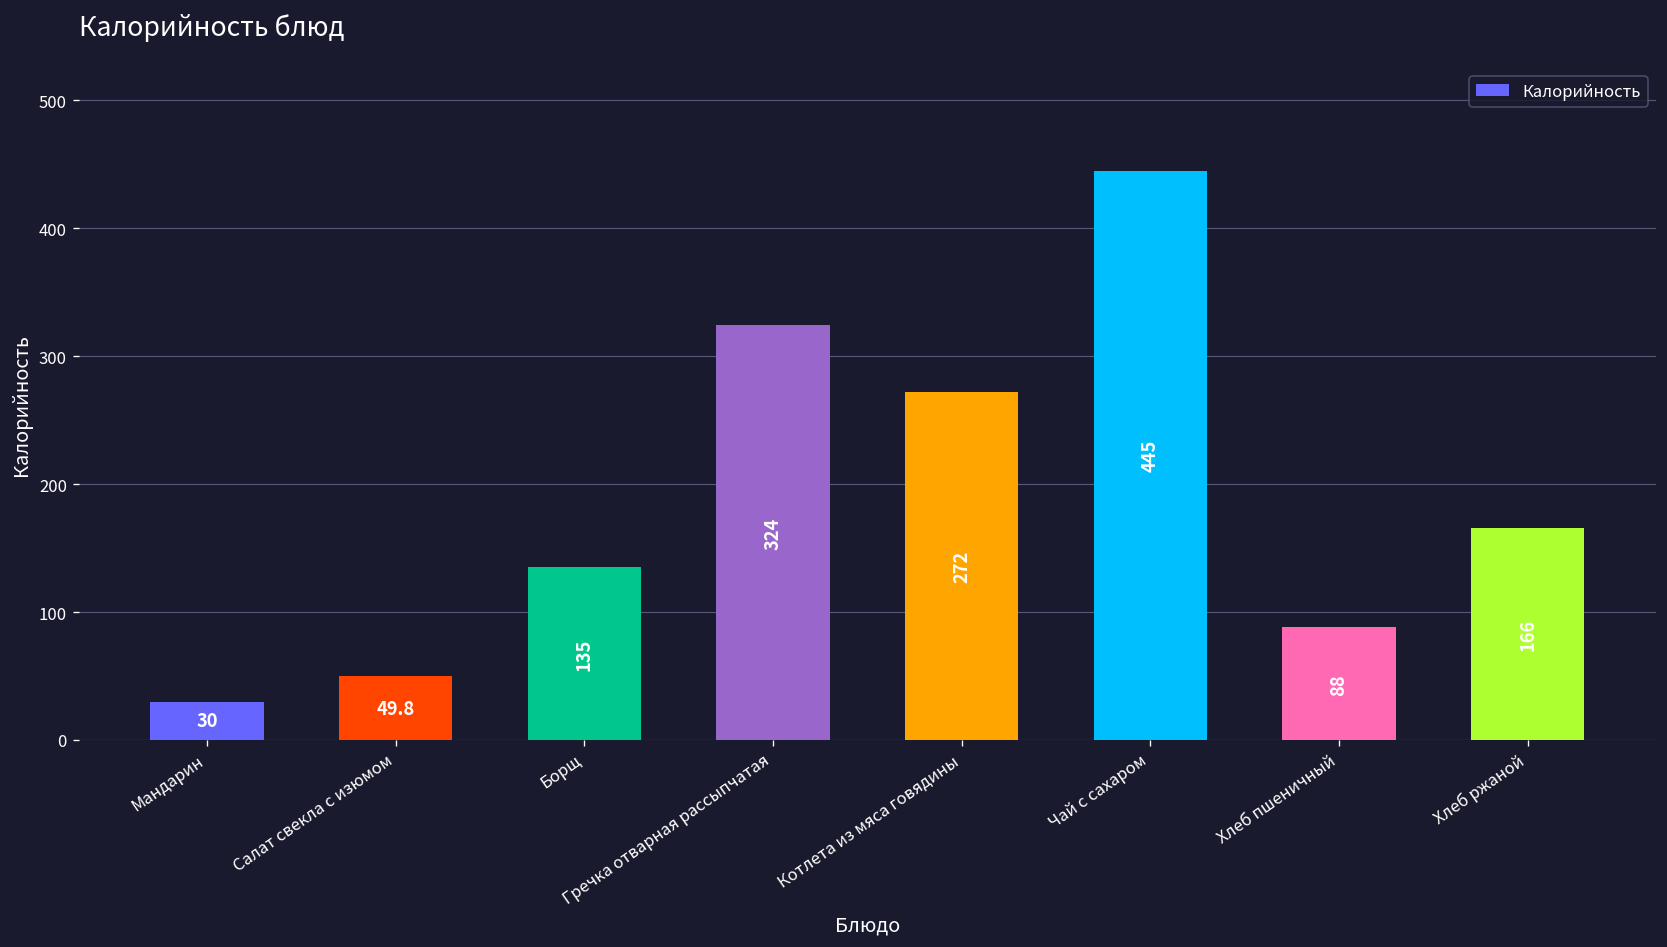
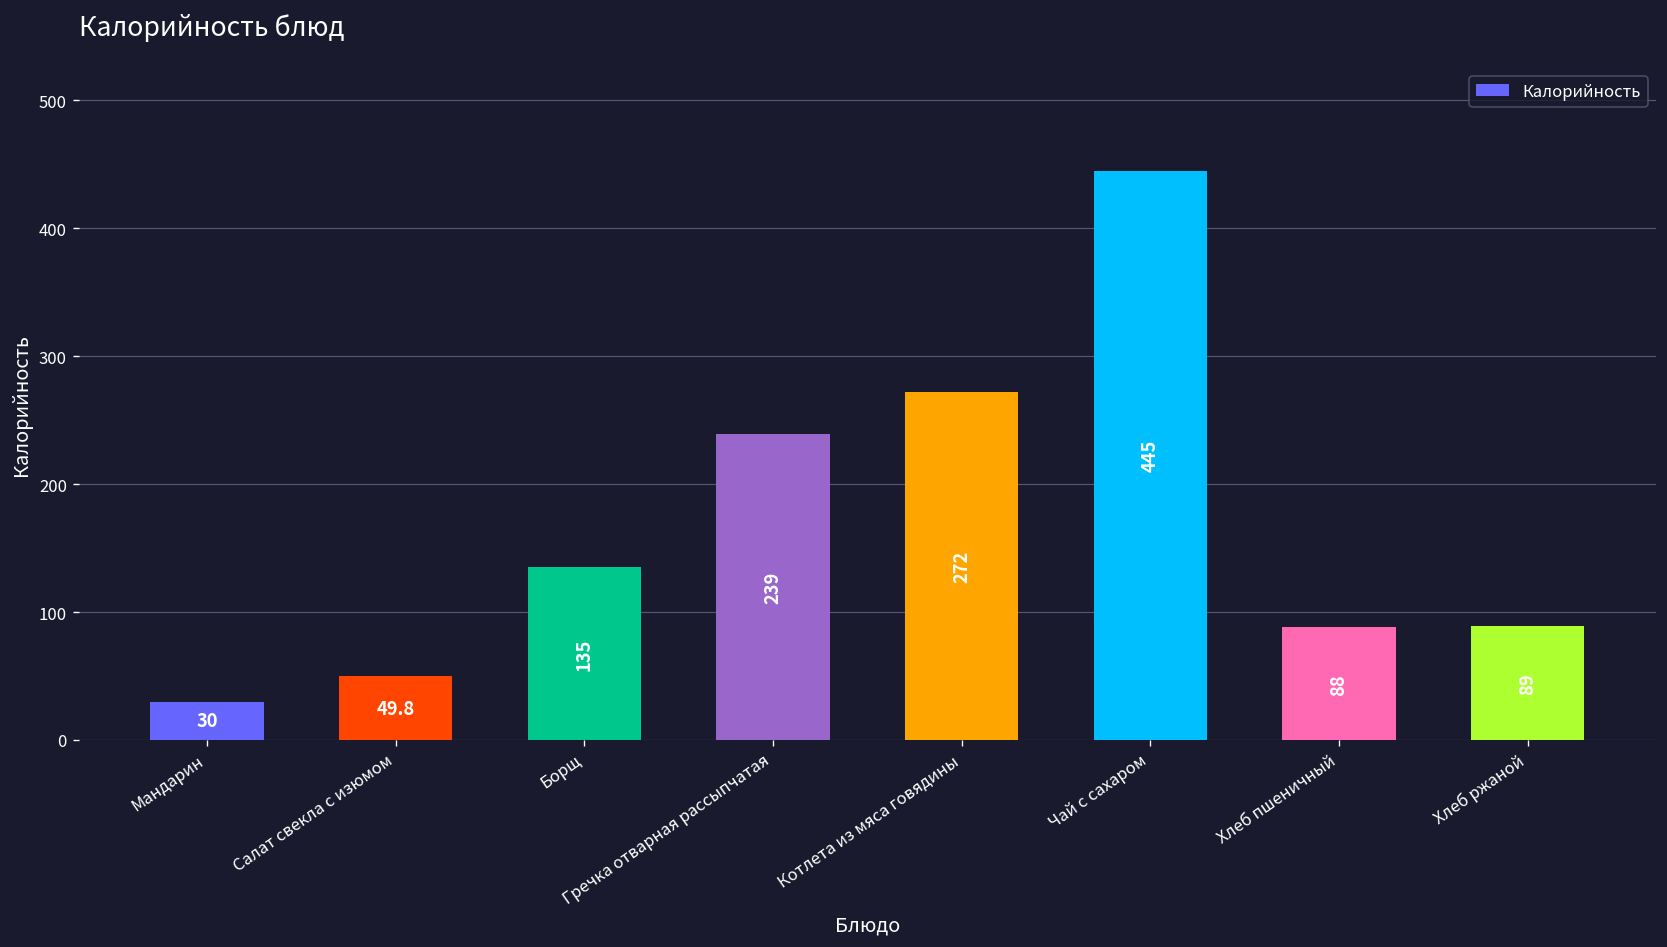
Гречка отварная рассыпчатая: 324 -> 239
Хлеб ржаной: 166 -> 89
